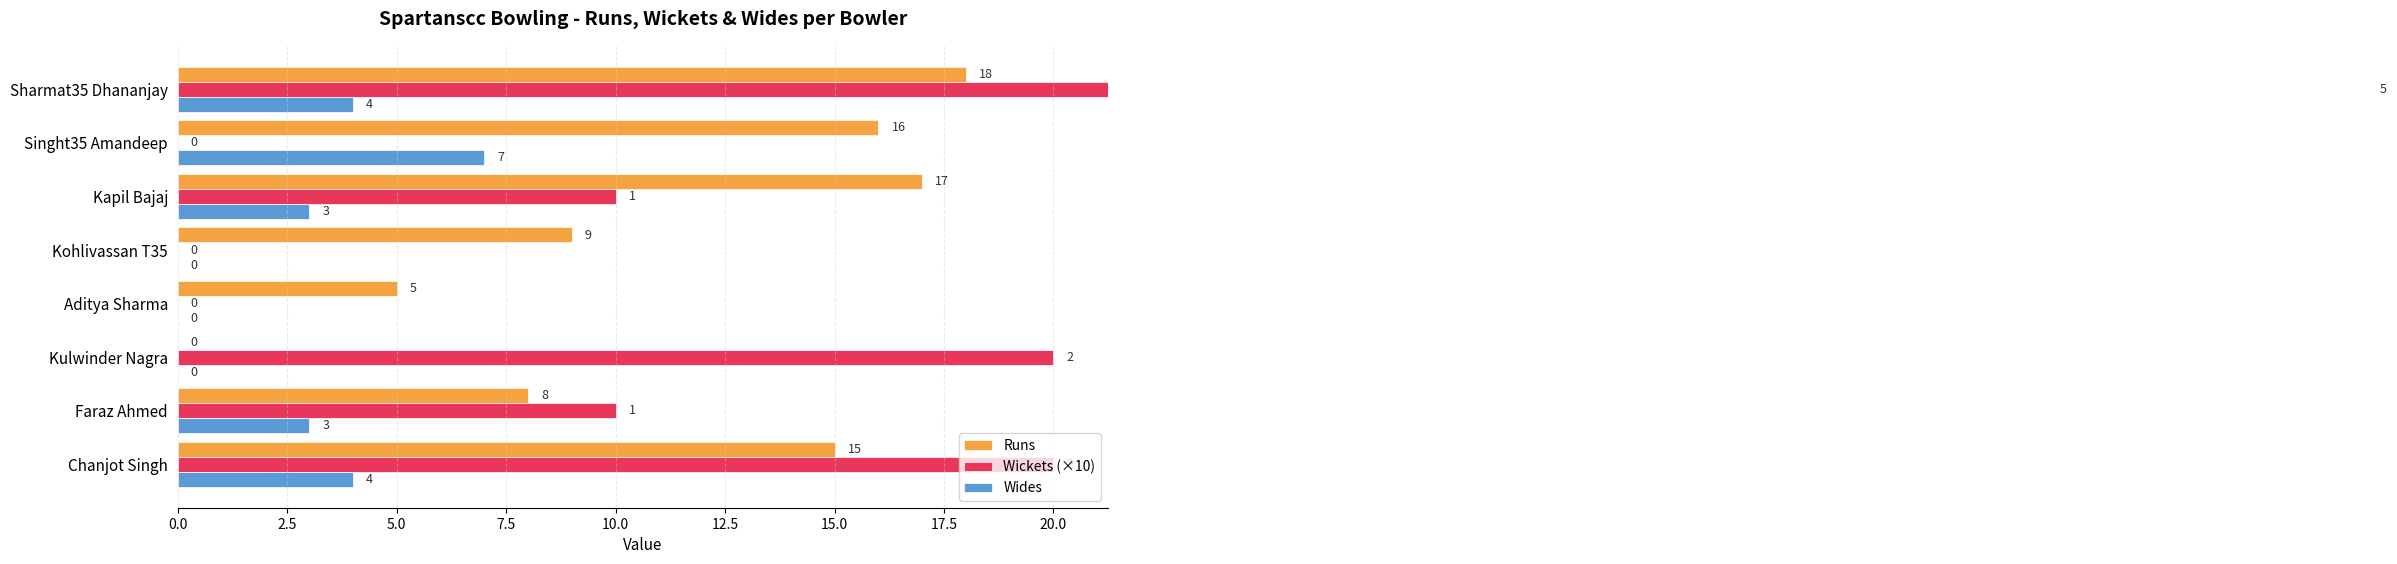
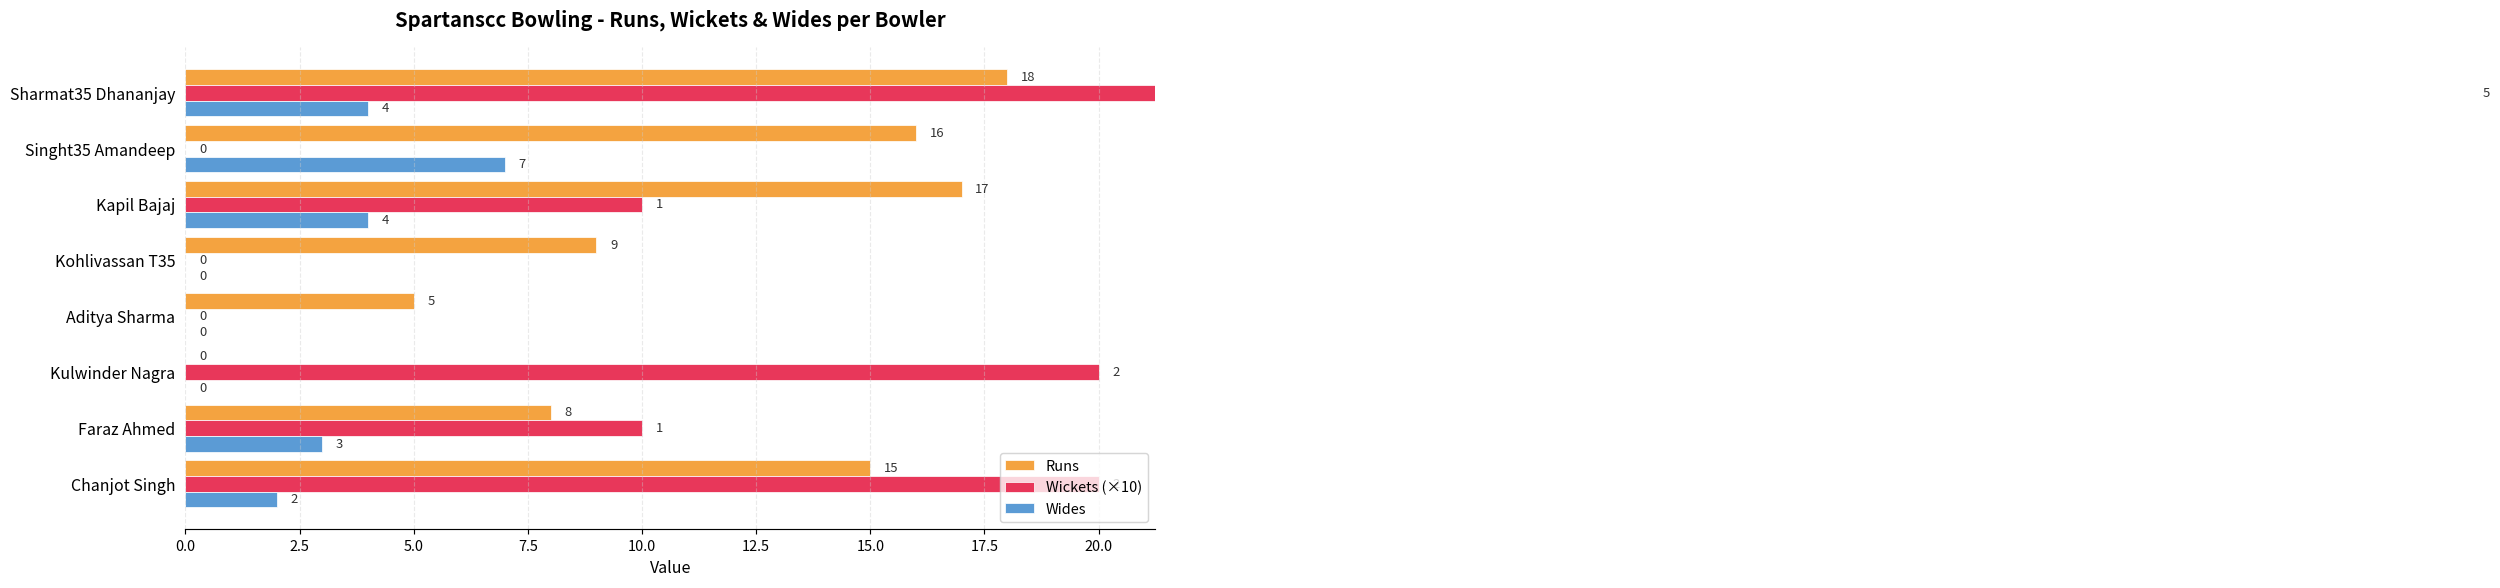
Wides, Kapil Bajaj: 3 -> 4
Wides, Chanjot Singh: 4 -> 2
